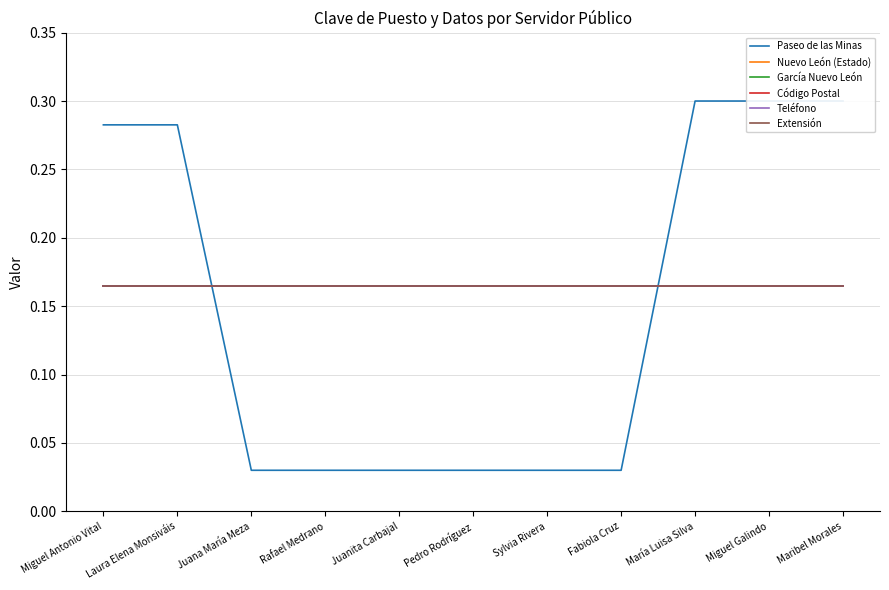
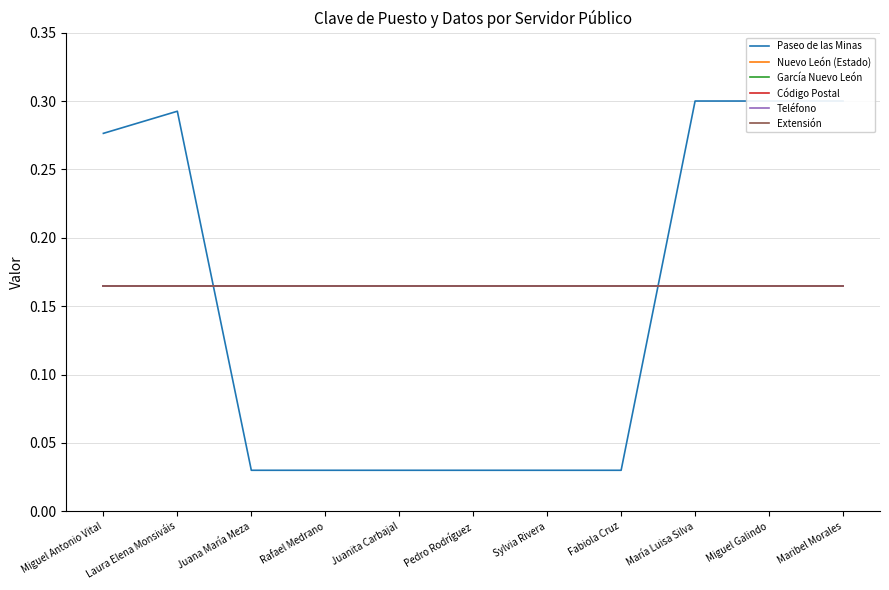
Paseo de las Minas, Miguel Antonio Vital: 0.283 -> 0.276
Paseo de las Minas, Laura Elena Monsiváis: 0.283 -> 0.293
